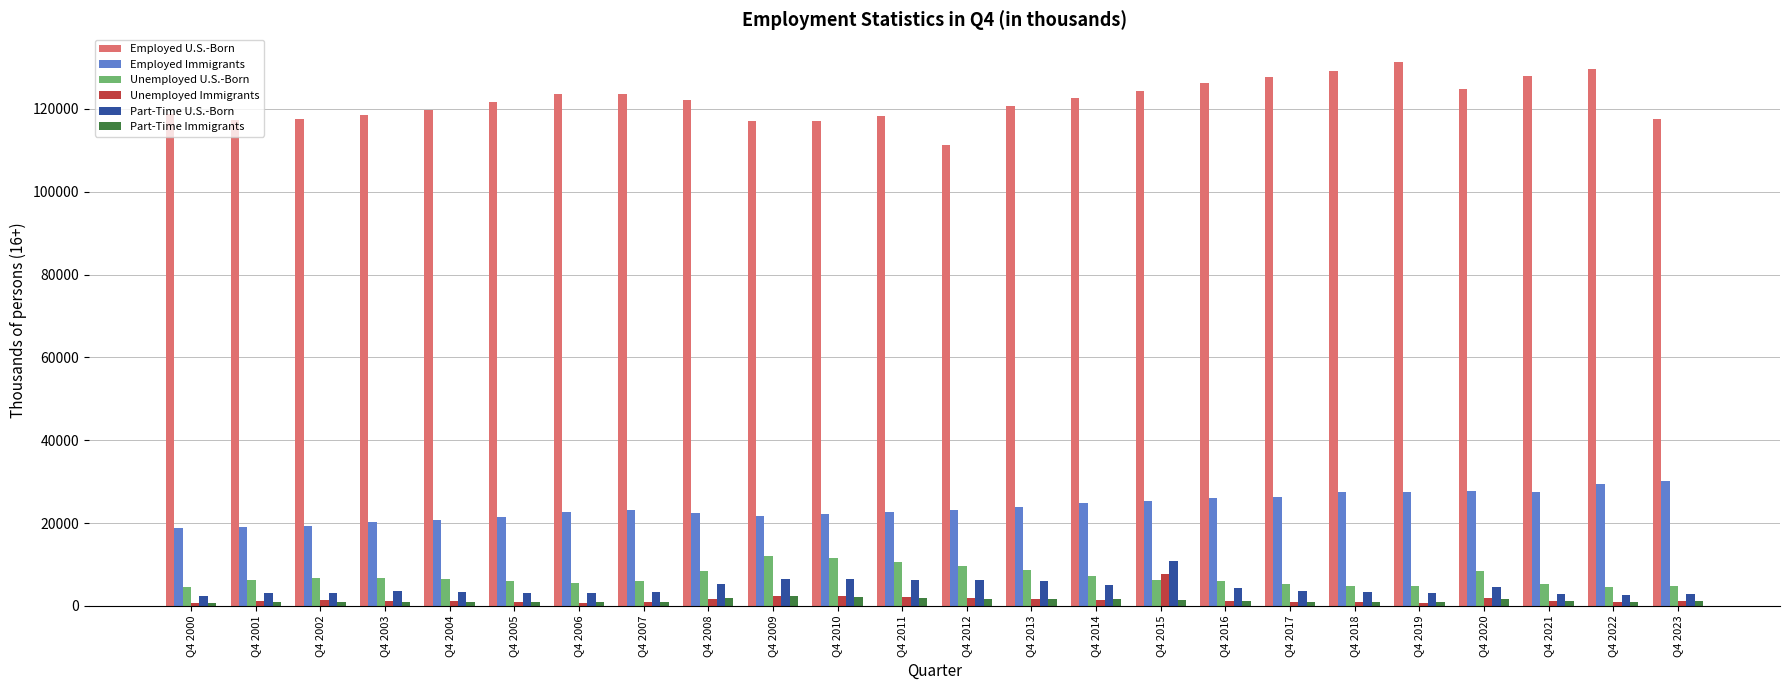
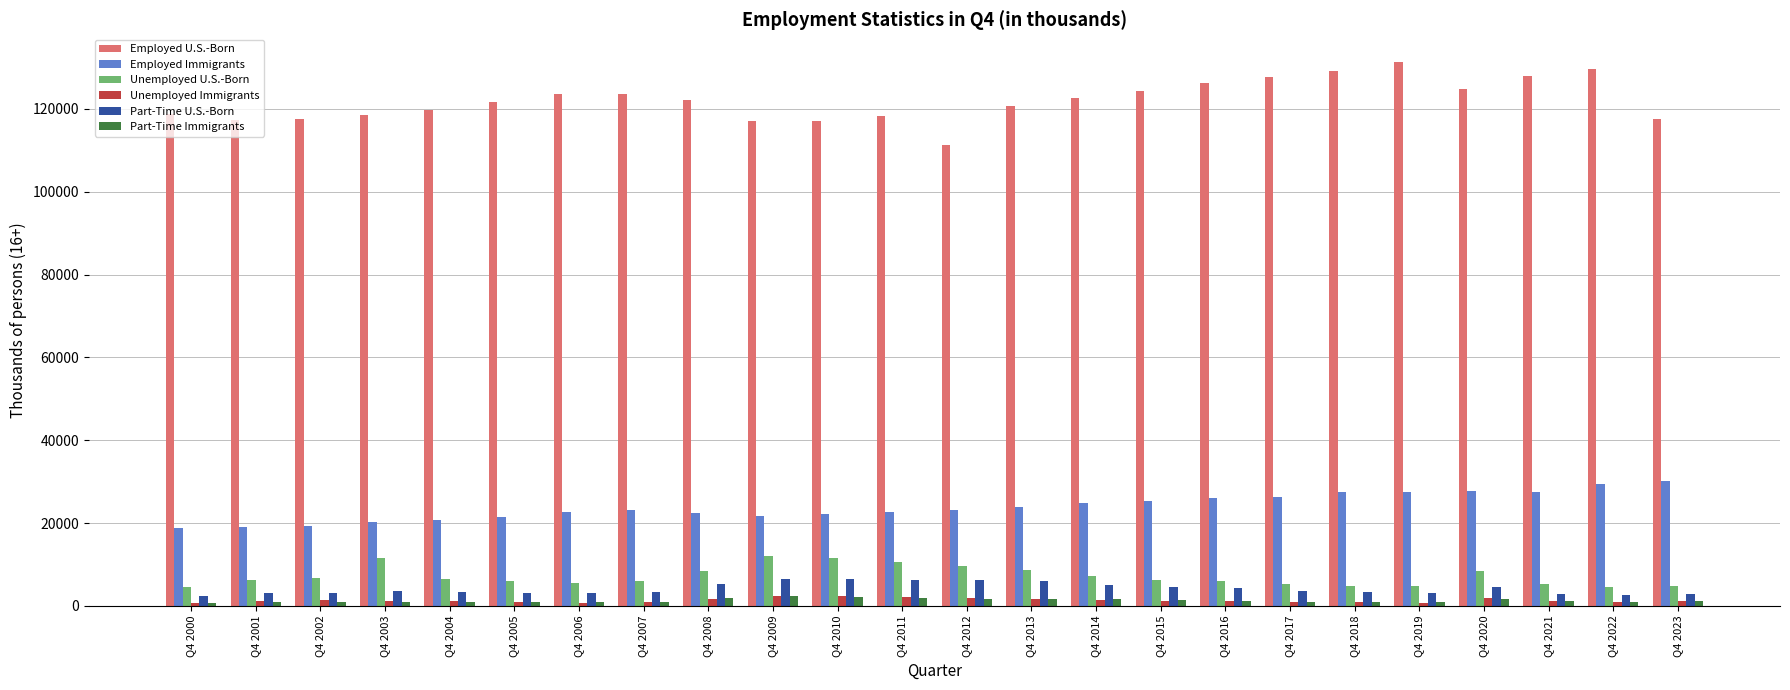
Unemployed U.S.-Born, Q4 2003: 7000 -> 12000
Unemployed Immigrants, Q4 2015: 8000 -> 1000
Part-Time U.S.-Born, Q4 2015: 11000 -> 5000
